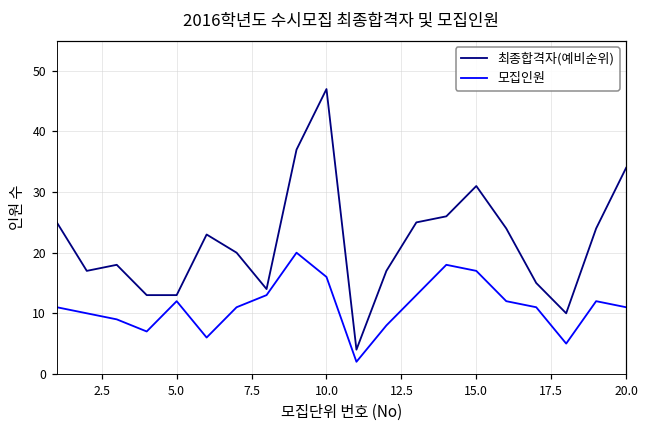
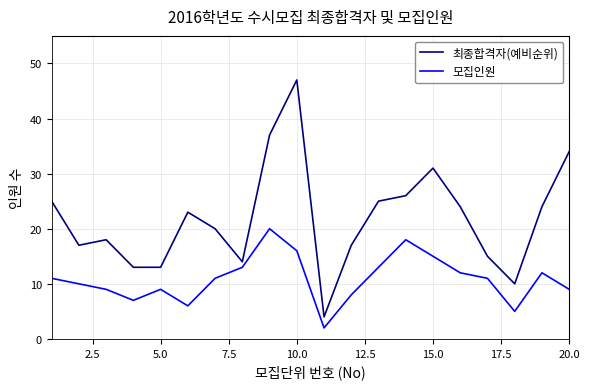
모집인원, 5.0: 12 -> 9
모집인원, 15.0: 17 -> 15
모집인원, 20.0: 11 -> 9
